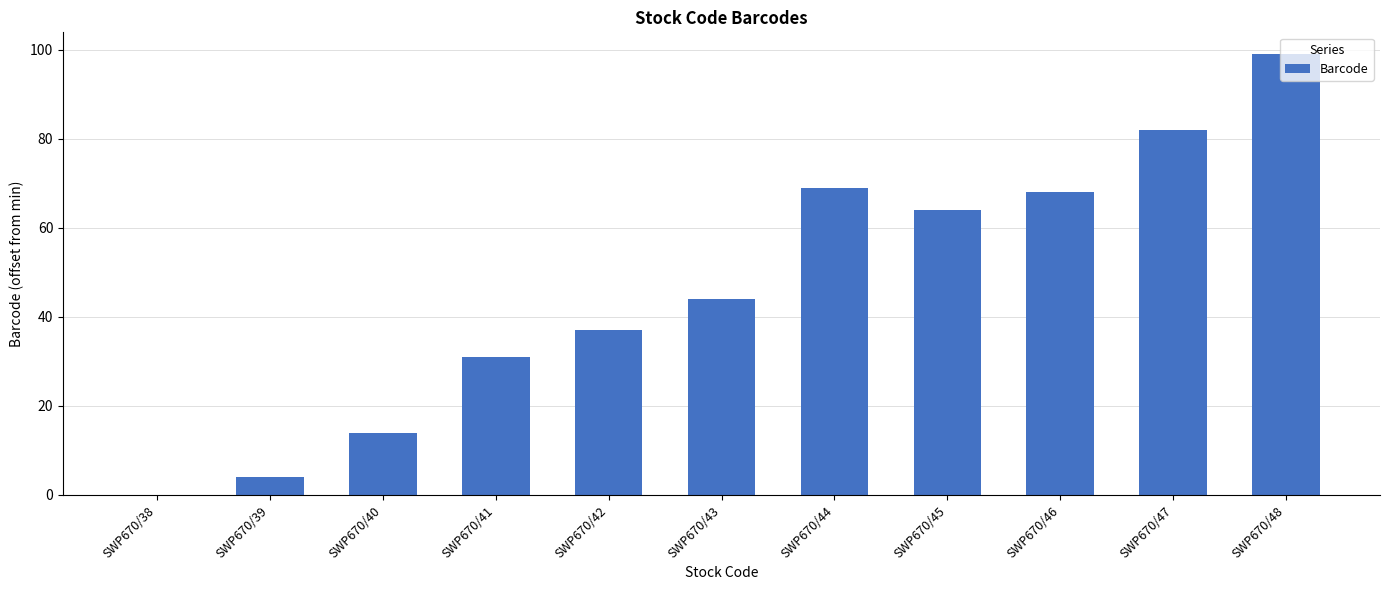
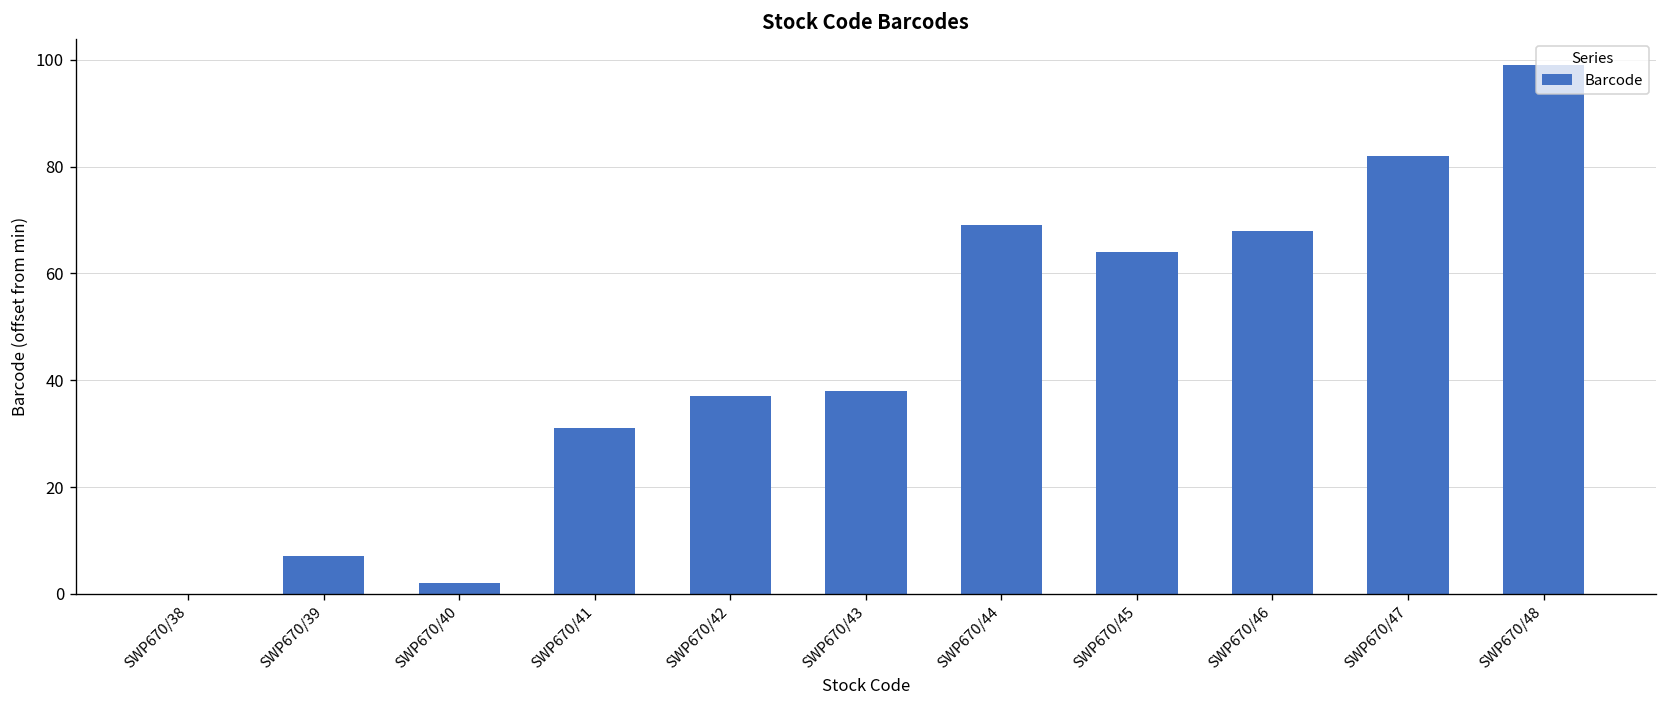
SWP670/39: 4 -> 7
SWP670/40: 14 -> 2
SWP670/43: 44 -> 38
